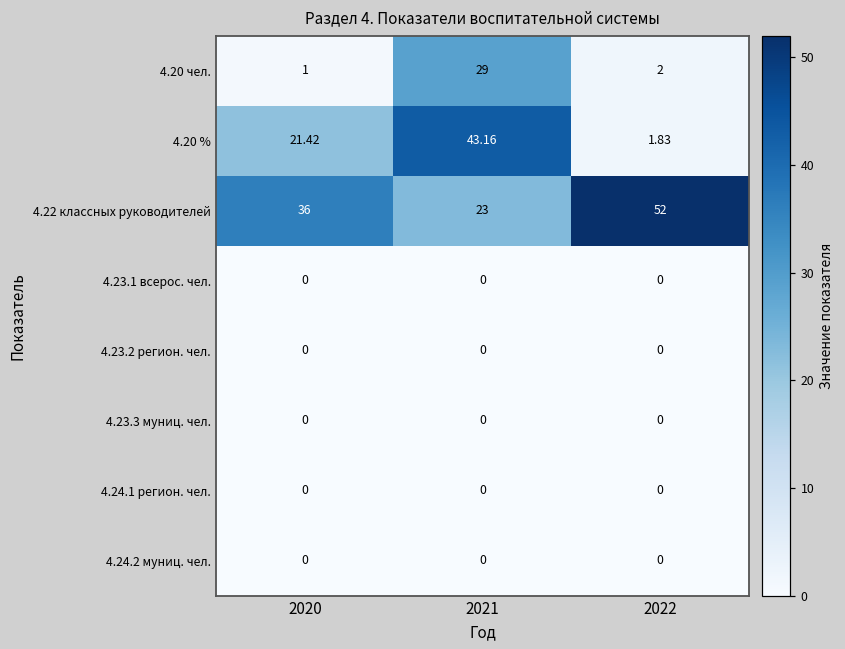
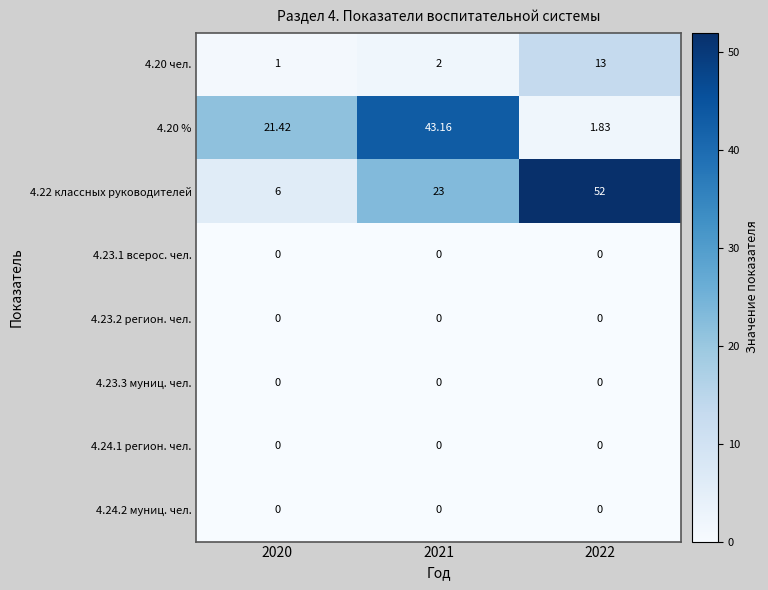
4.20 чел., 2021: 29 -> 2
4.20 чел., 2022: 2 -> 13
4.22 классных руководителей, 2020: 36 -> 6
